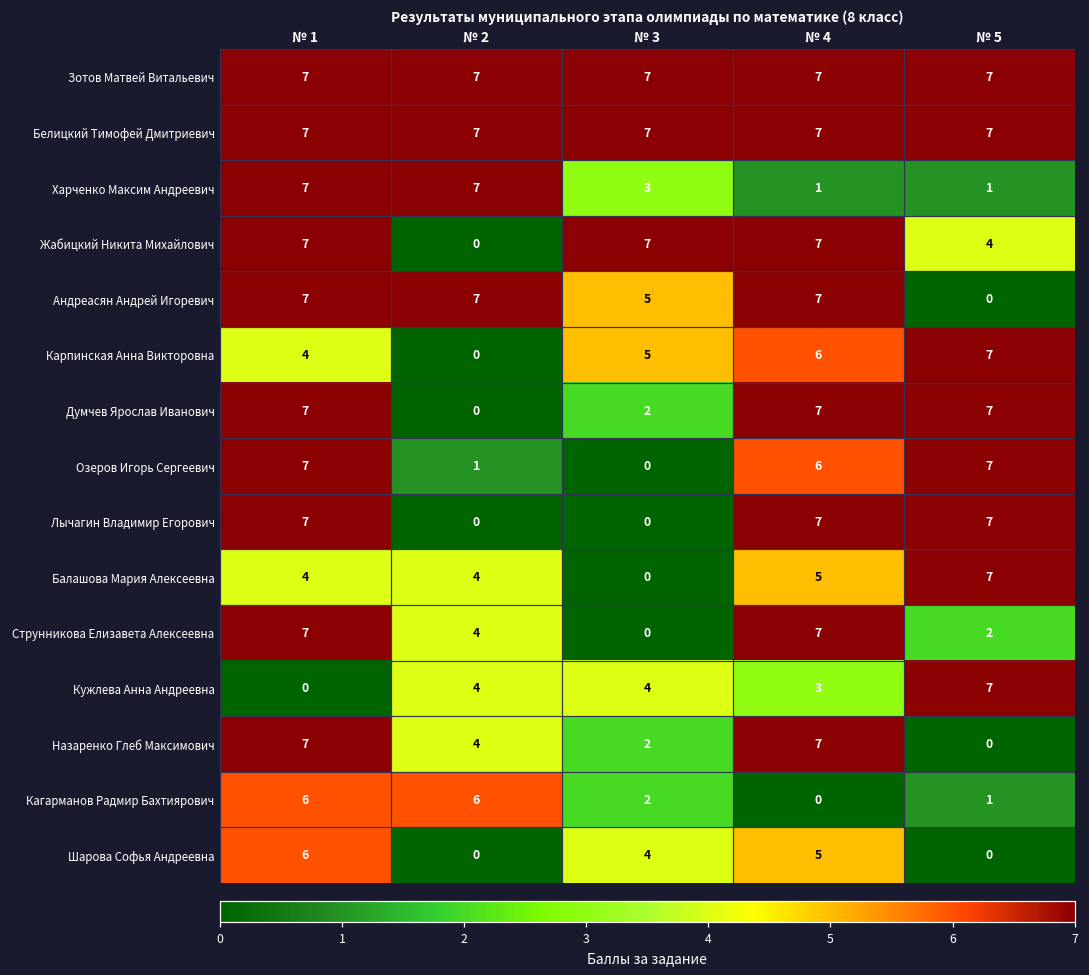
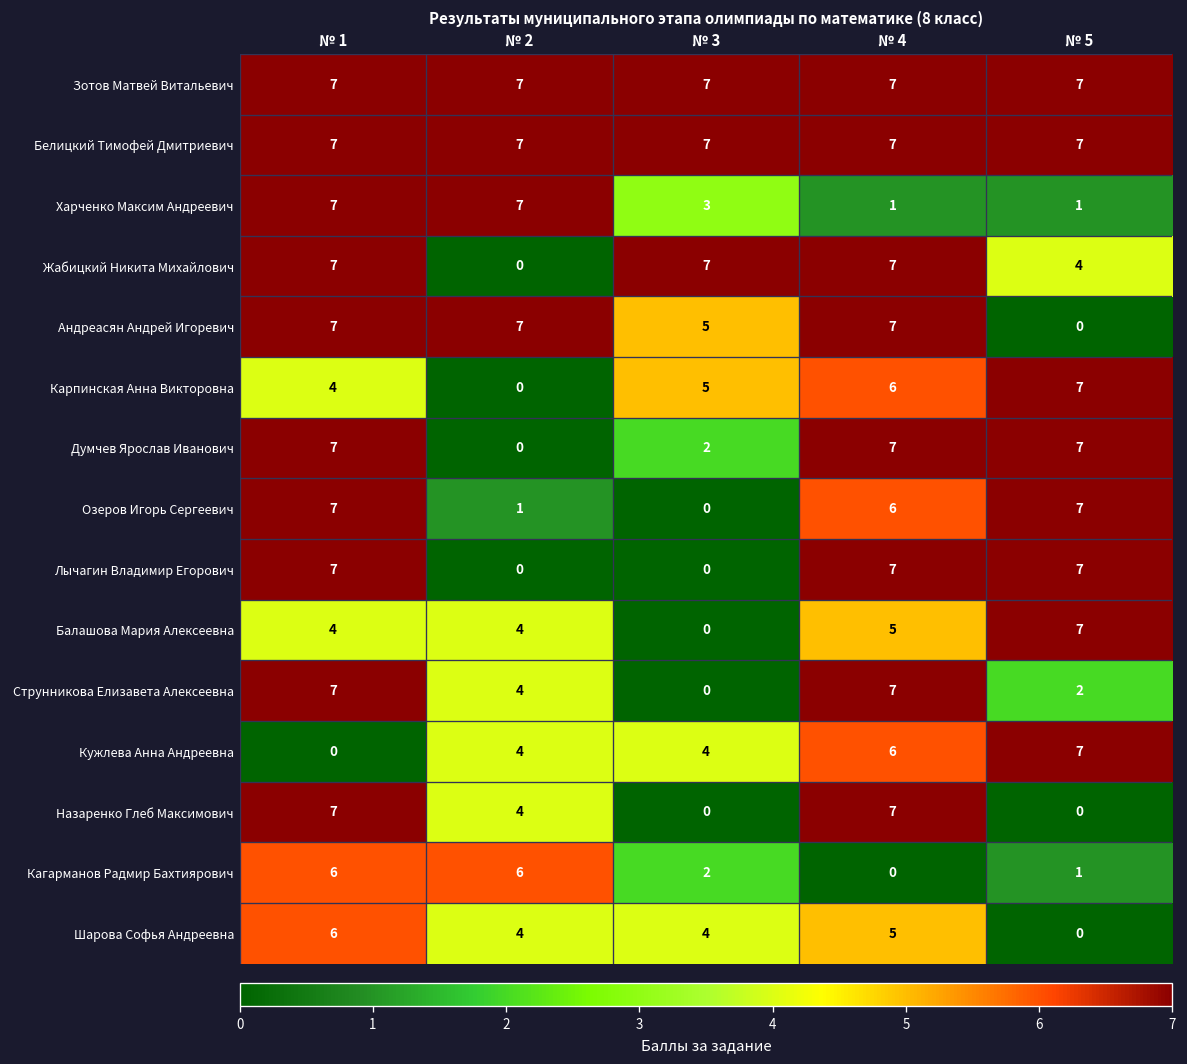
Кужлева Анна Андреевна, № 4: 3 -> 6
Назаренко Глеб Максимович, № 3: 2 -> 0
Шарова Софья Андреевна, № 2: 0 -> 4
